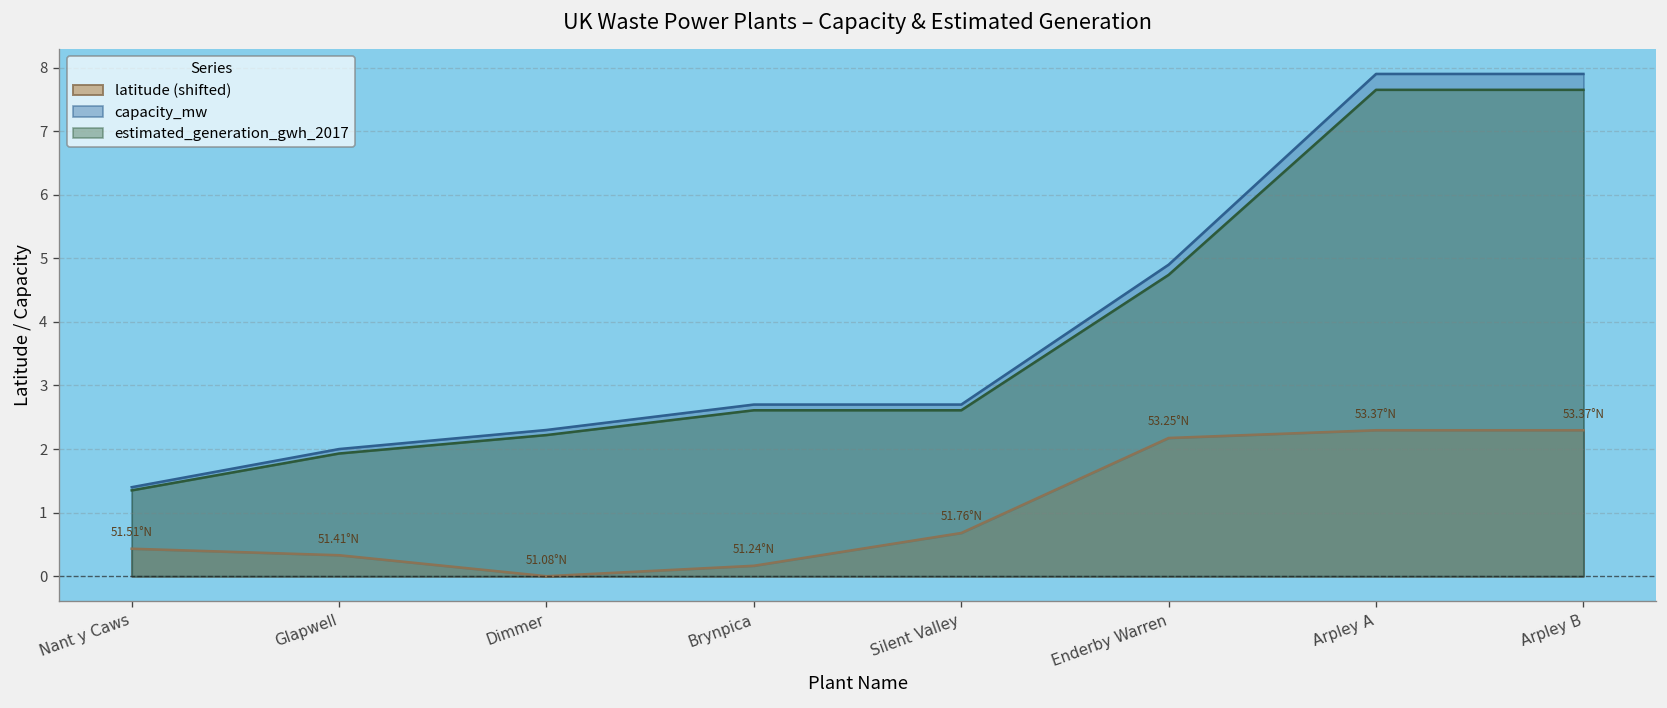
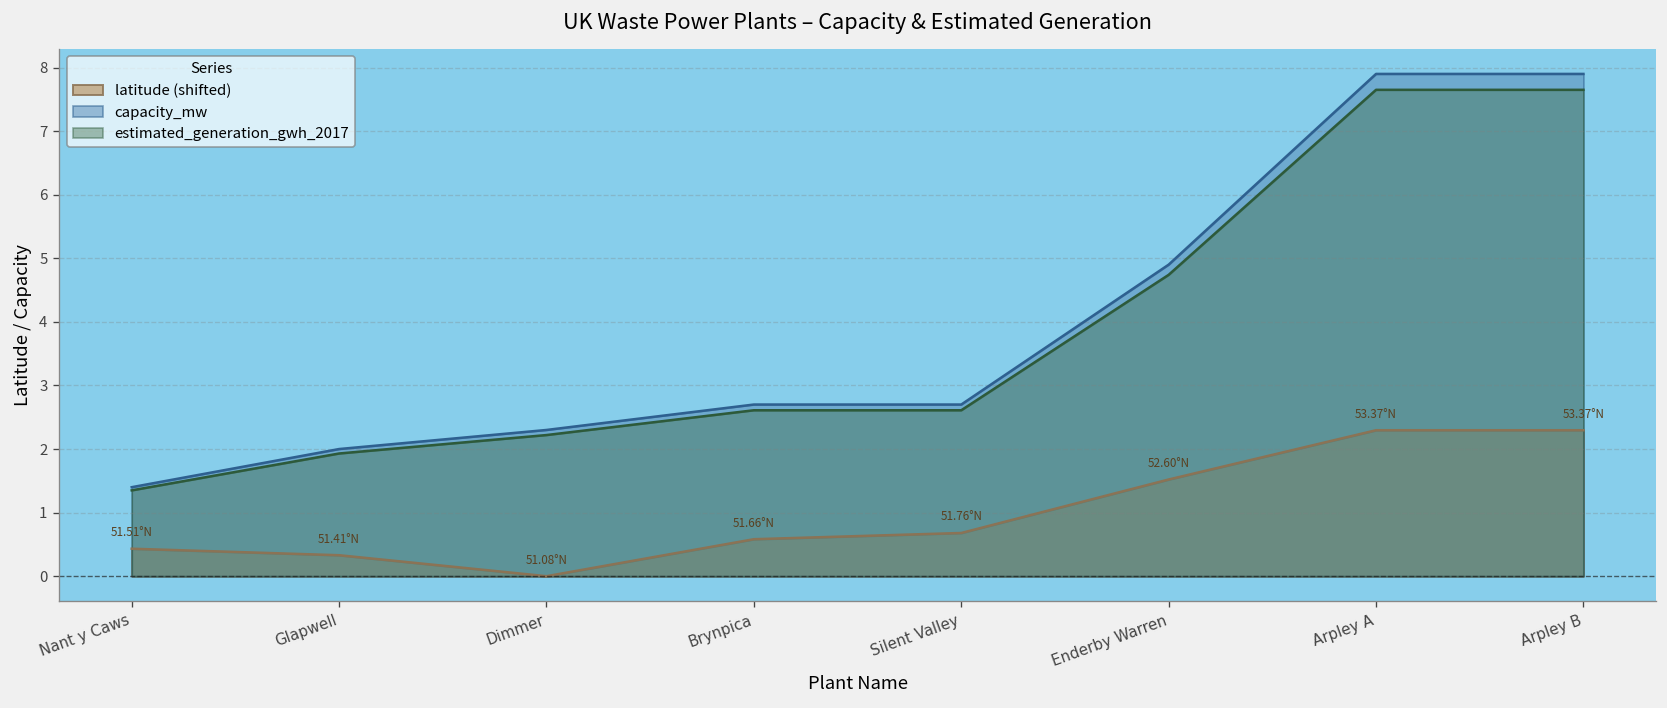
latitude (shifted), Brynpica: 51.24°N -> 51.66°N
latitude (shifted), Enderby Warren: 53.25°N -> 52.60°N
